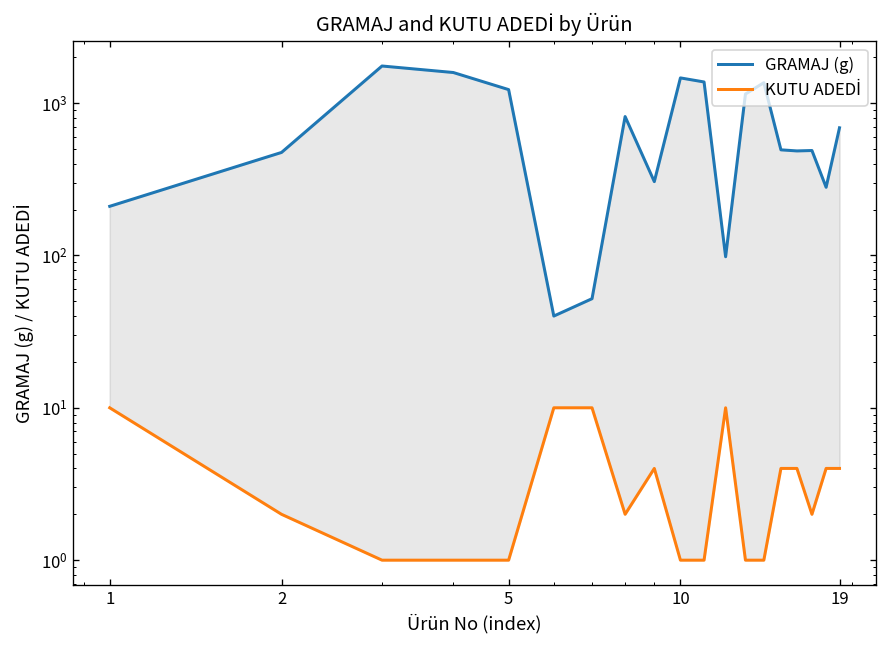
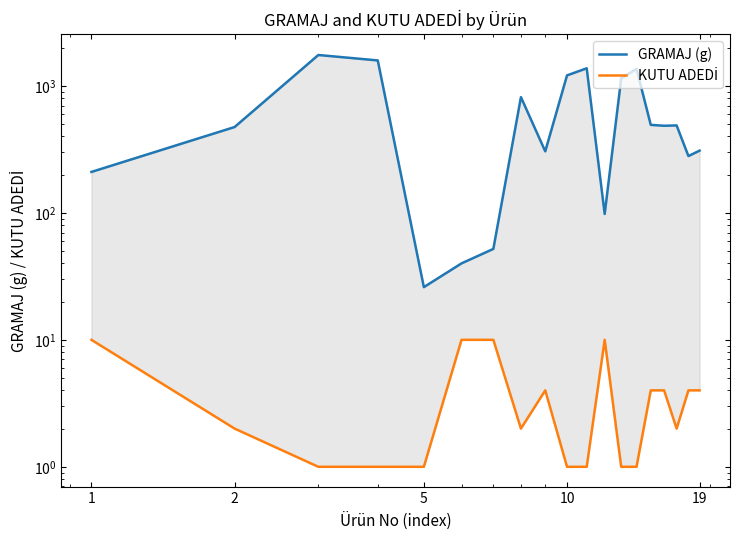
GRAMAJ (g), 5: 1200 -> 26
GRAMAJ (g), 10: 1500 -> 1200
GRAMAJ (g), 19: 700 -> 310
